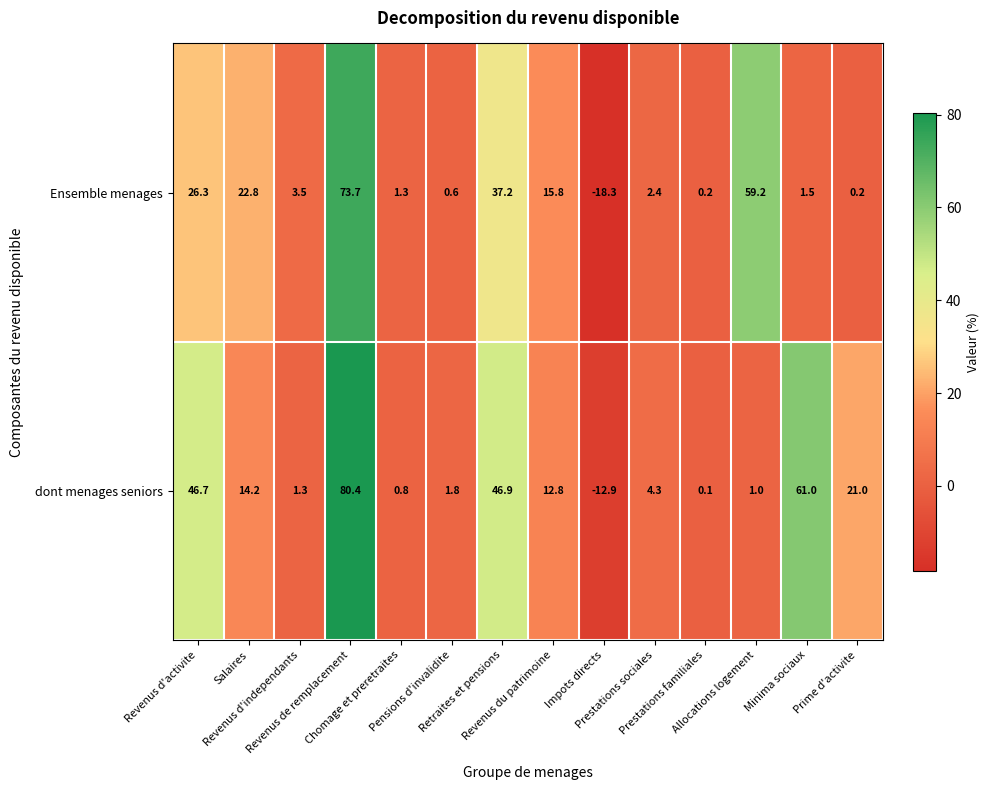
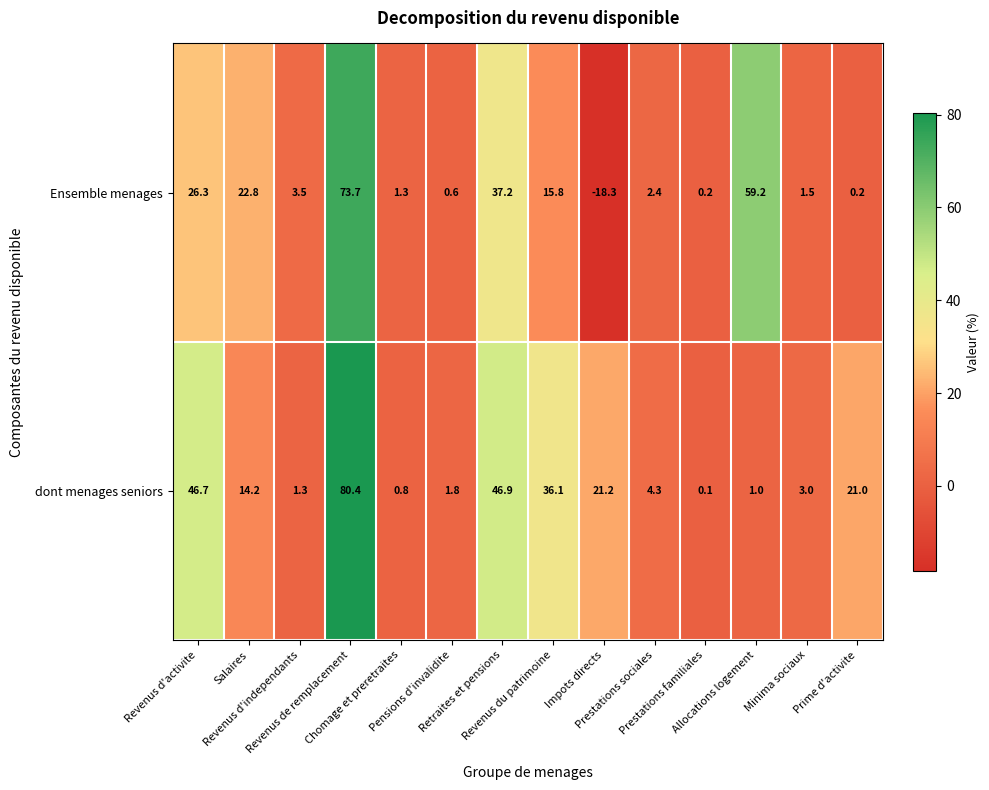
dont menages seniors, Revenus du patrimoine: 12.8 -> 36.1
dont menages seniors, Impots directs: -12.9 -> 21.2
dont menages seniors, Minima sociaux: 61.0 -> 3.0
